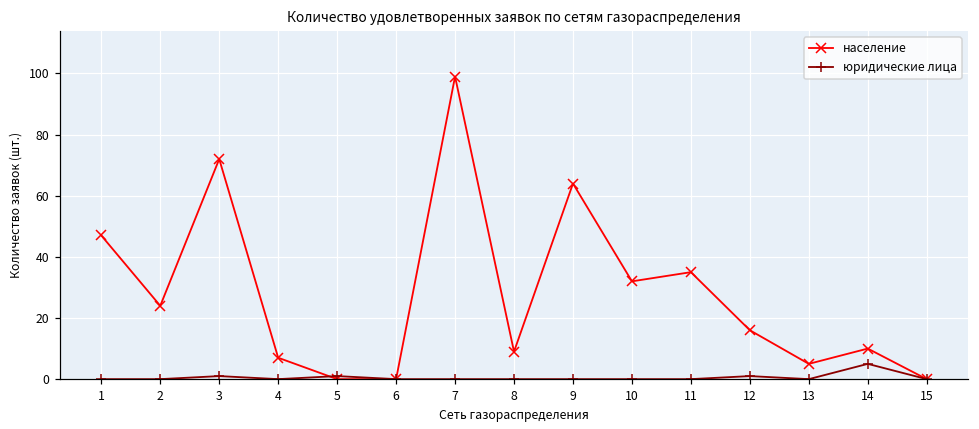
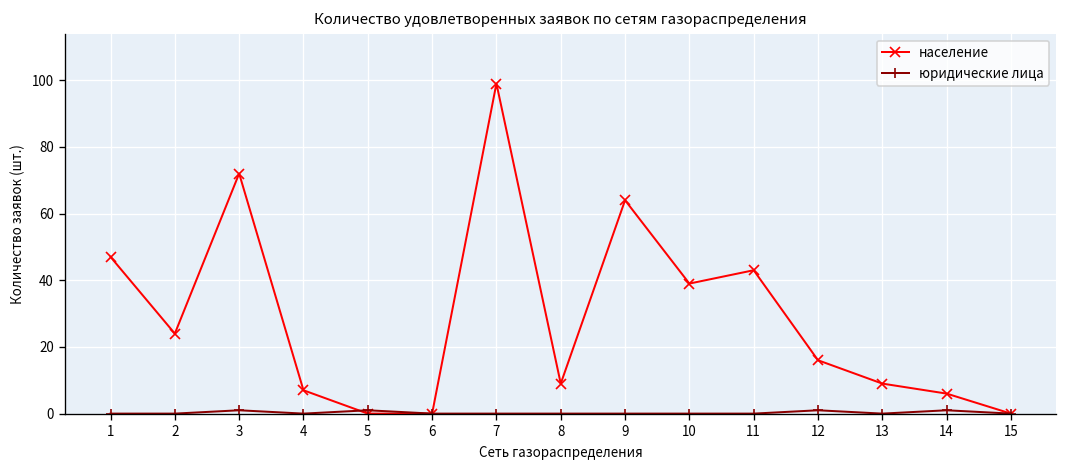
население, 10: 32 -> 39
население, 11: 35 -> 43
население, 13: 5 -> 9
население, 14: 10 -> 6
юридические лица, 14: 5 -> 1
